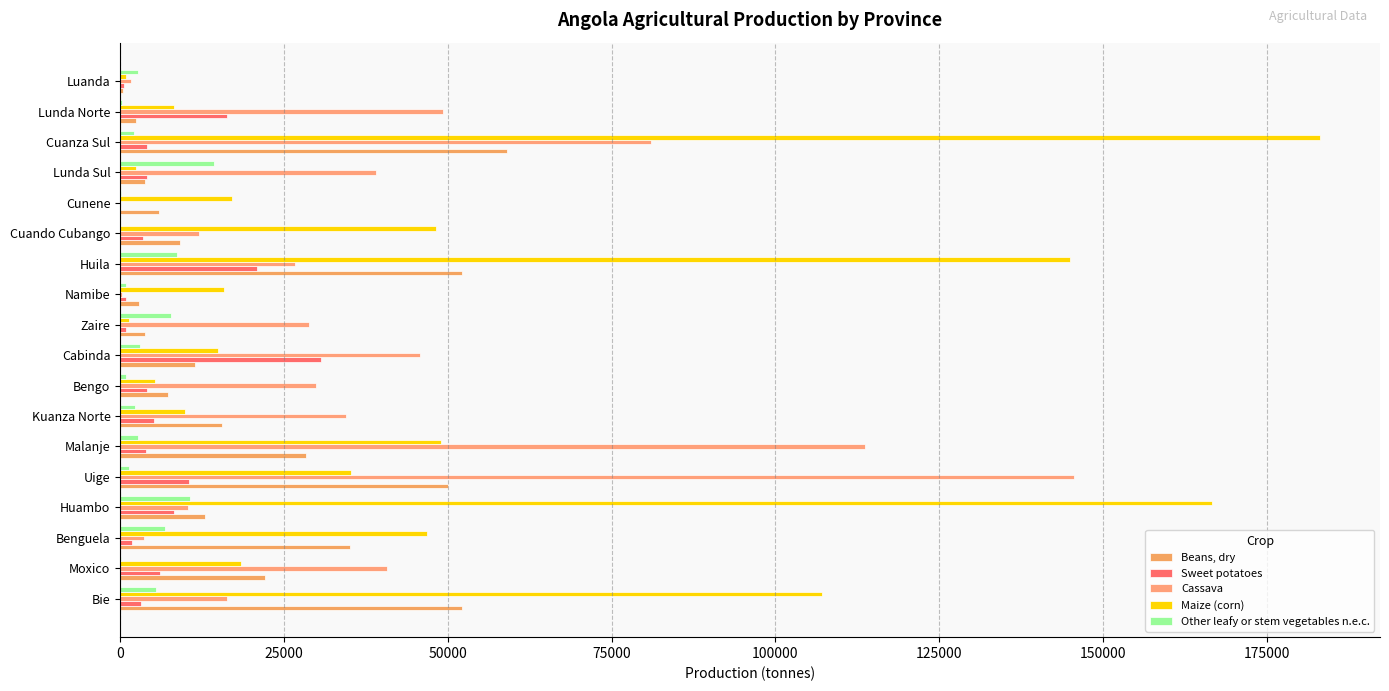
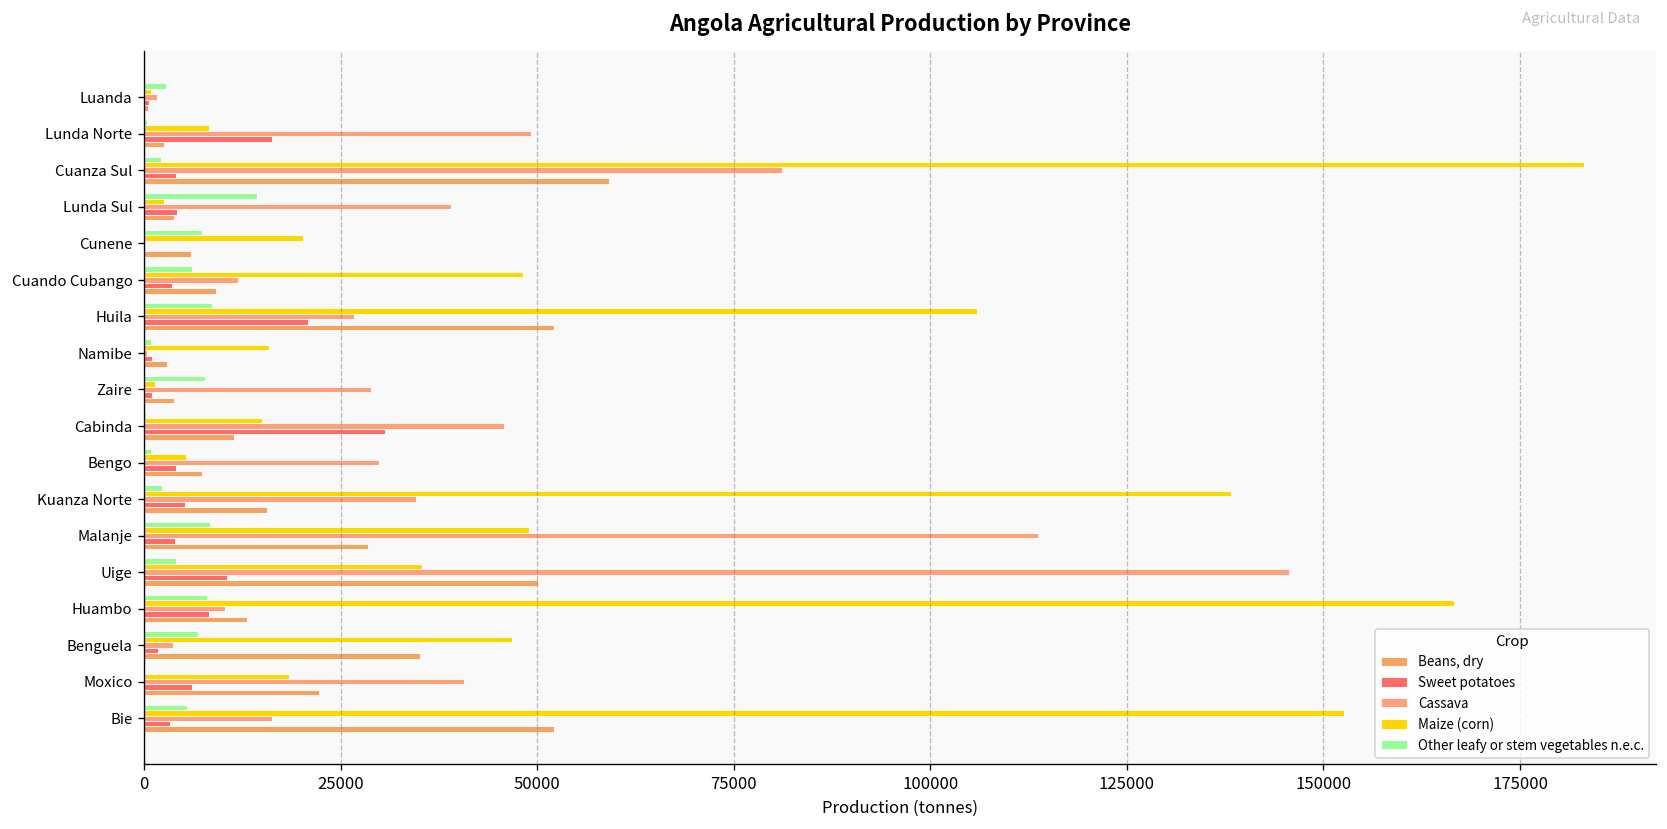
Other leafy or stem vegetables n.e.c., Cunene: 0 -> 7000
Maize (corn), Cunene: 17000 -> 20000
Other leafy or stem vegetables n.e.c., Cuando Cubango: 0 -> 6000
Maize (corn), Huila: 145000 -> 106000
Other leafy or stem vegetables n.e.c., Cabinda: 3000 -> 0
Maize (corn), Kuanza Norte: 10000 -> 138000
Other leafy or stem vegetables n.e.c., Malanje: 3000 -> 8000
Other leafy or stem vegetables n.e.c., Uige: 1000 -> 4000
Other leafy or stem vegetables n.e.c., Huambo: 11000 -> 8000
Maize (corn), Bie: 107000 -> 153000
